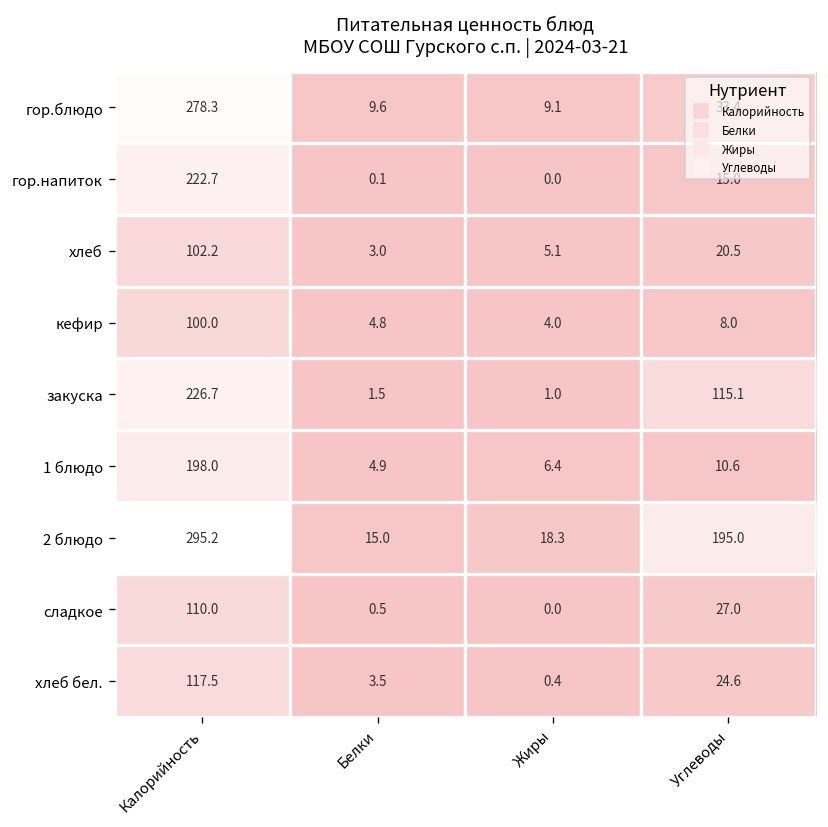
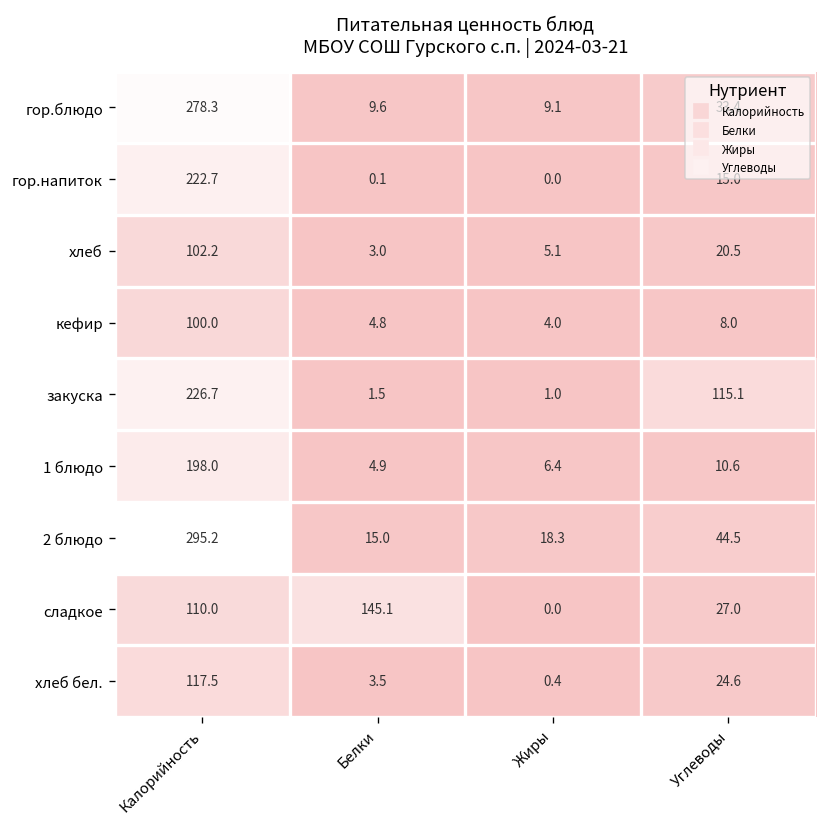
2 блюдо, Углеводы: 195.0 -> 44.5
сладкое, Белки: 0.5 -> 145.1
